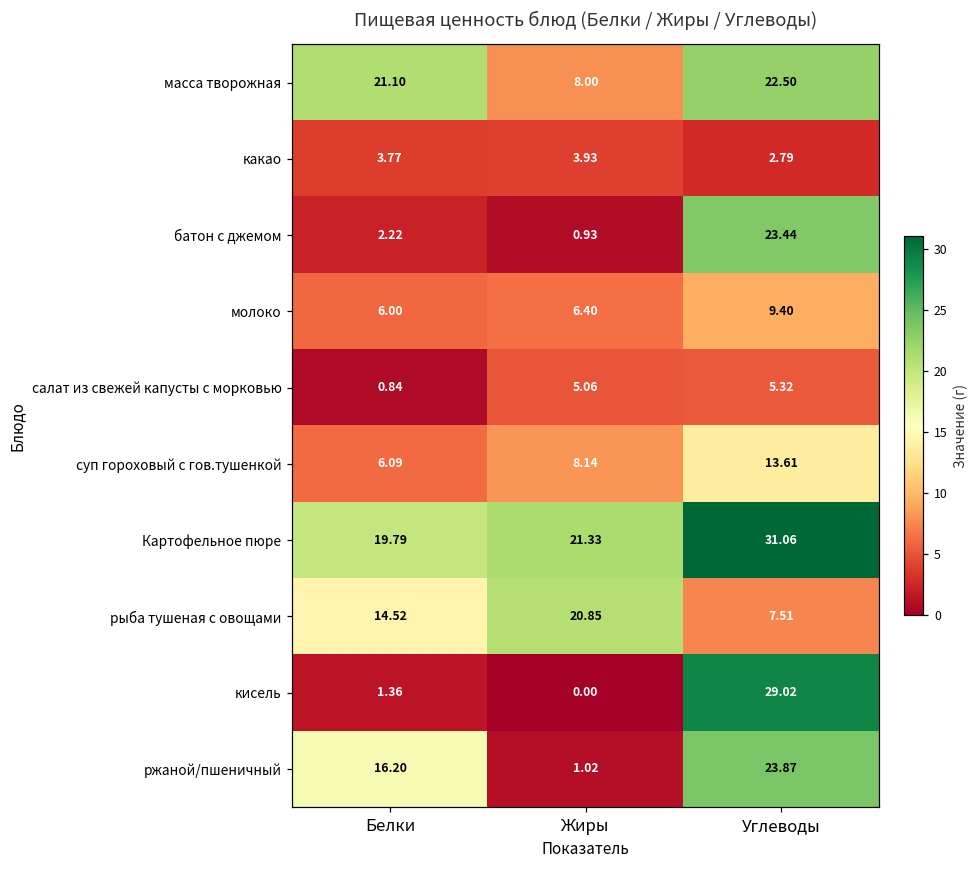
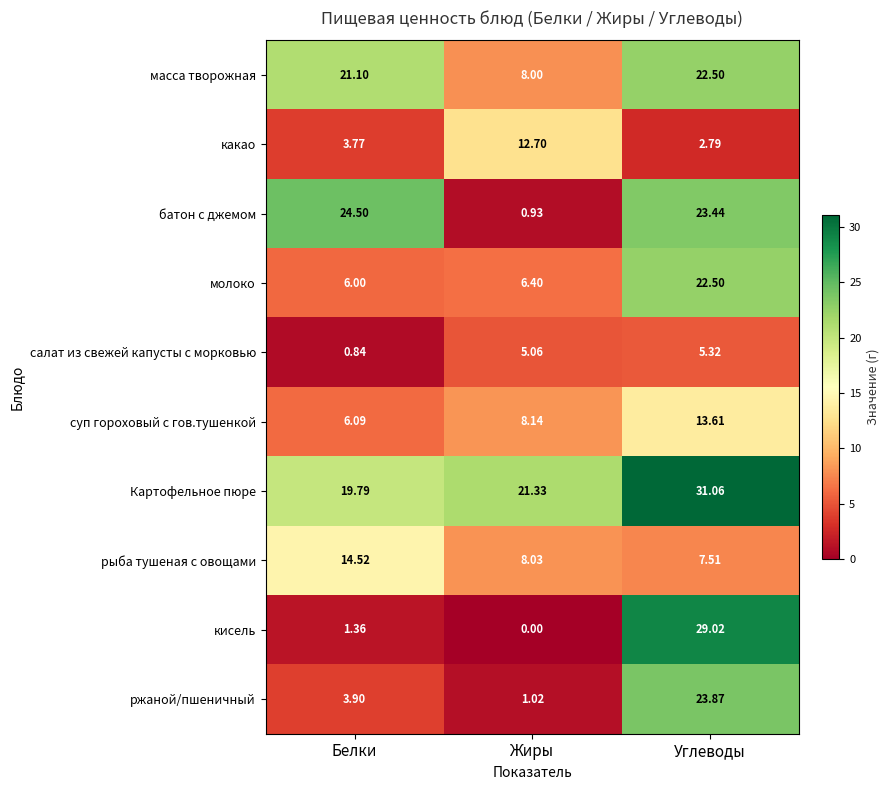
какао, Жиры: 3.93 -> 12.70
батон с джемом, Белки: 2.22 -> 24.50
молоко, Углеводы: 9.40 -> 22.50
рыба тушеная с овощами, Жиры: 20.85 -> 8.03
ржаной/пшеничный, Белки: 16.20 -> 3.90
